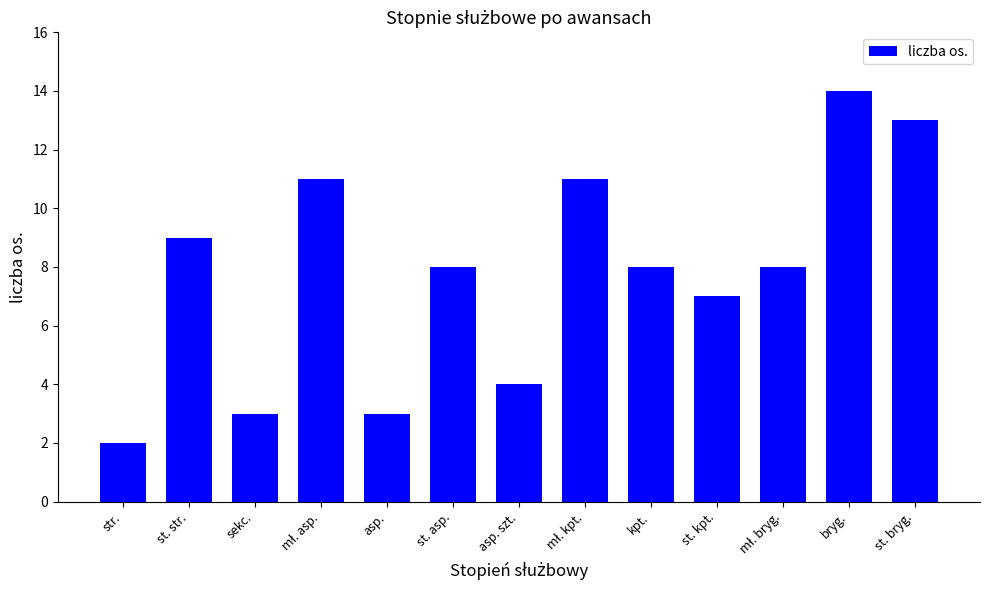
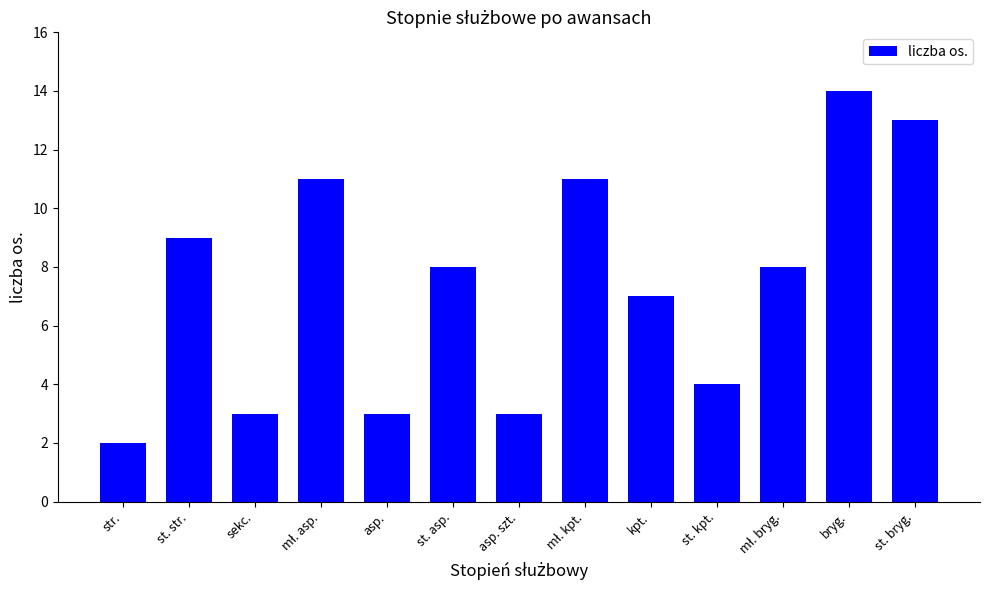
asp. szt.: 4 -> 3
kpt.: 8 -> 7
st. kpt.: 7 -> 4
